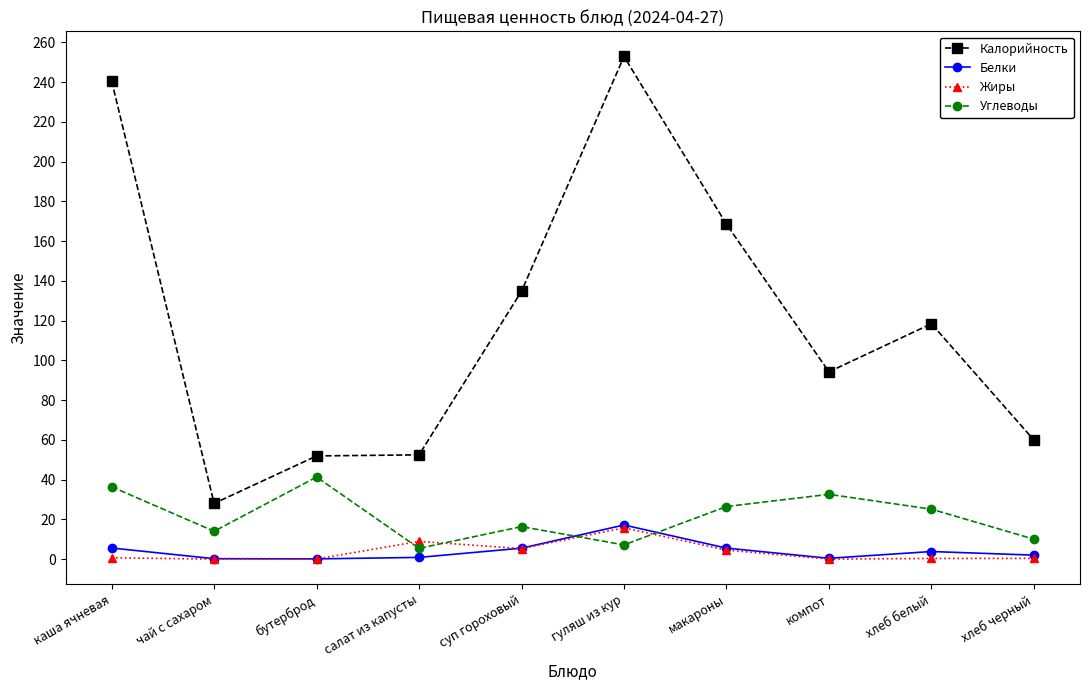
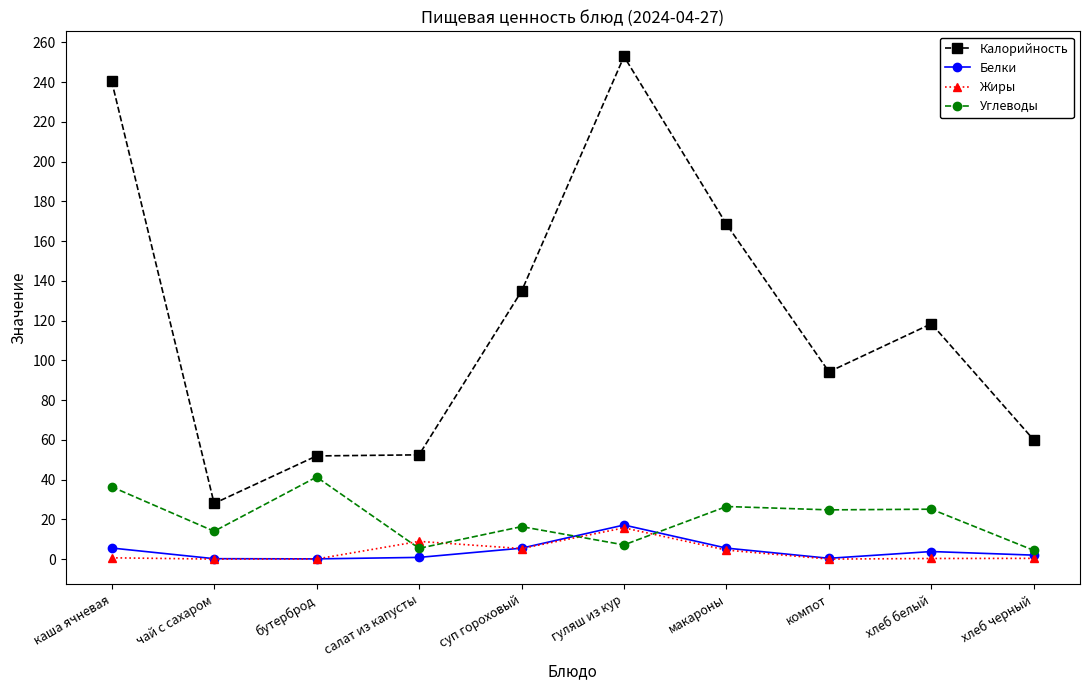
Углеводы, компот: 33 -> 25
Углеводы, хлеб черный: 10 -> 4
